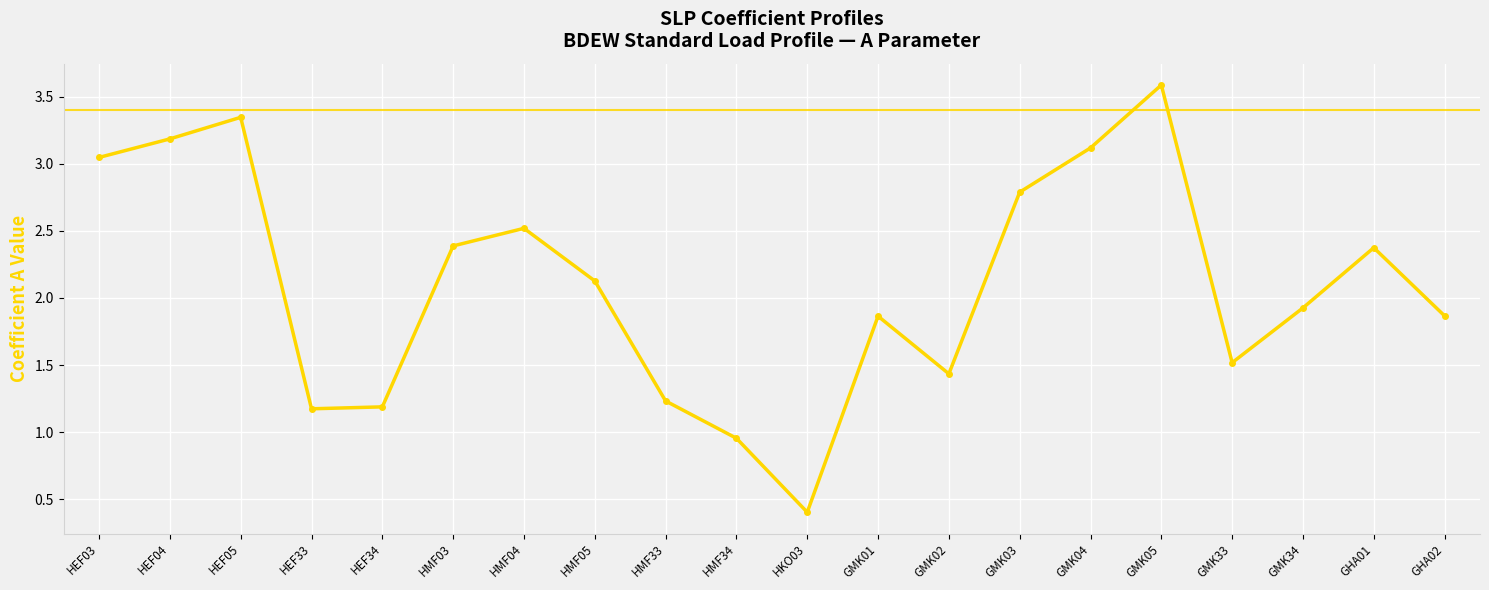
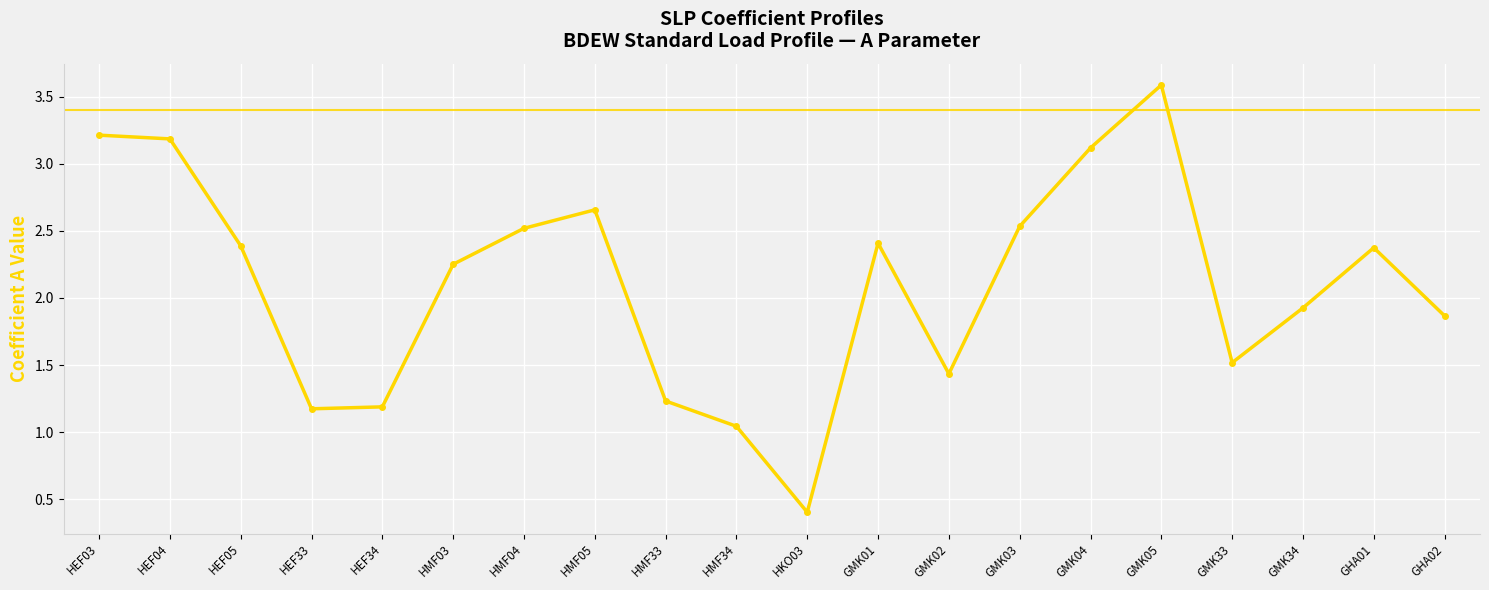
HEF03: 3.05 -> 3.21
HEF05: 3.35 -> 2.39
HMF03: 2.39 -> 2.25
HMF05: 2.13 -> 2.66
HMF34: 0.96 -> 1.04
GMK01: 1.86 -> 2.41
GMK03: 2.79 -> 2.53
